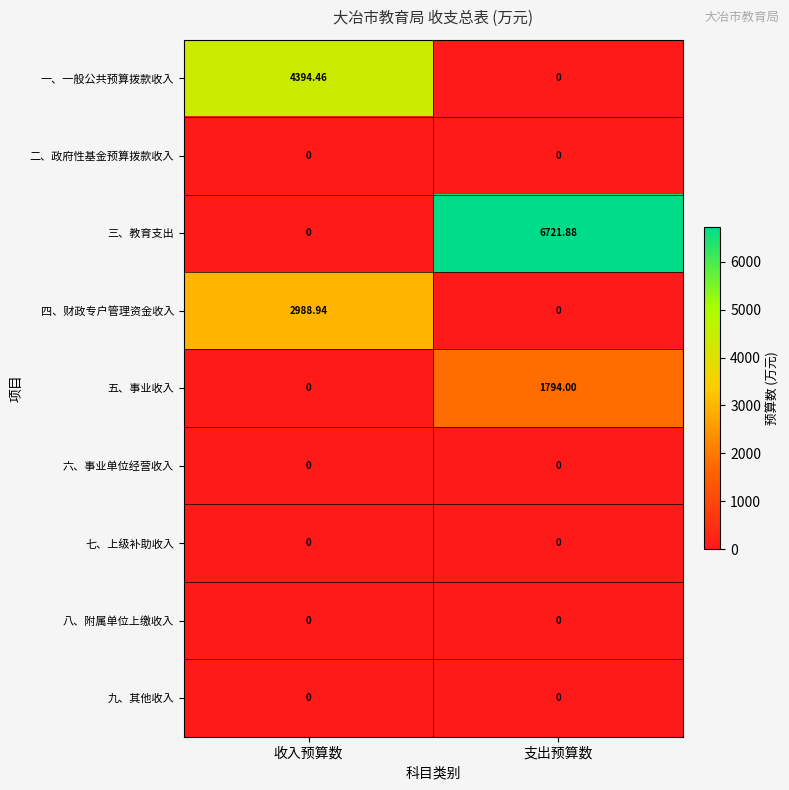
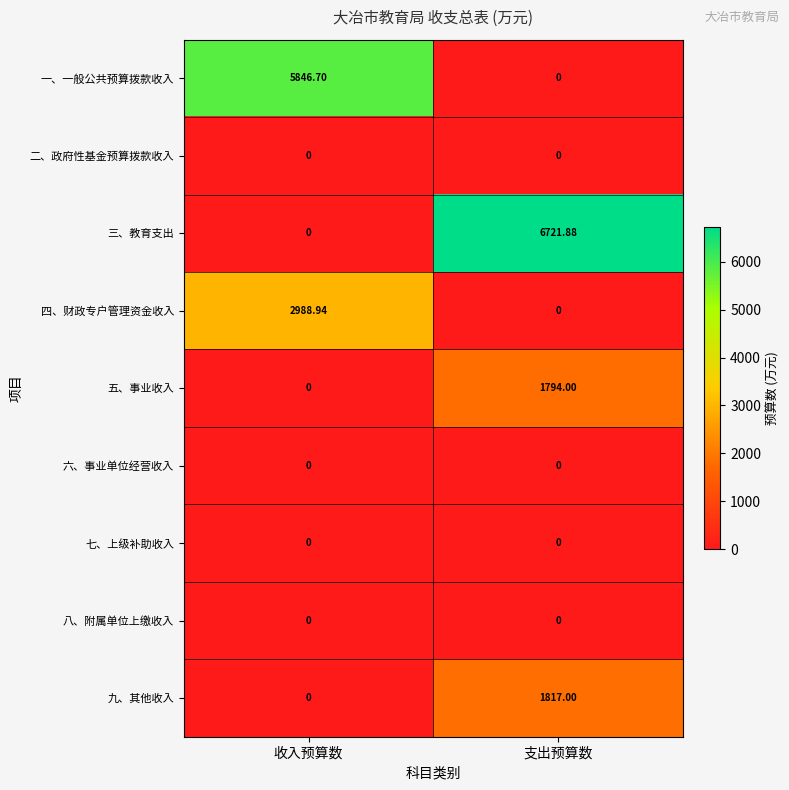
一、一般公共预算拨款收入, 收入预算数: 4394.46 -> 5846.70
九、其他收入, 支出预算数: 0 -> 1817.00
